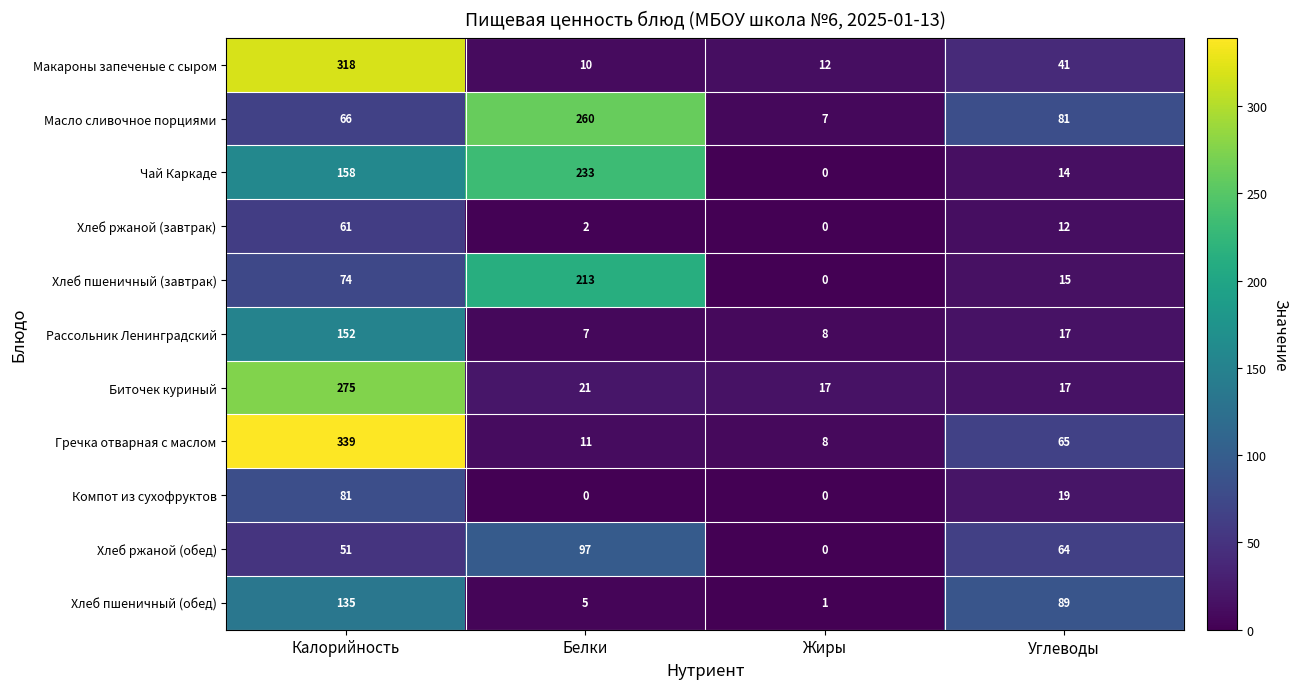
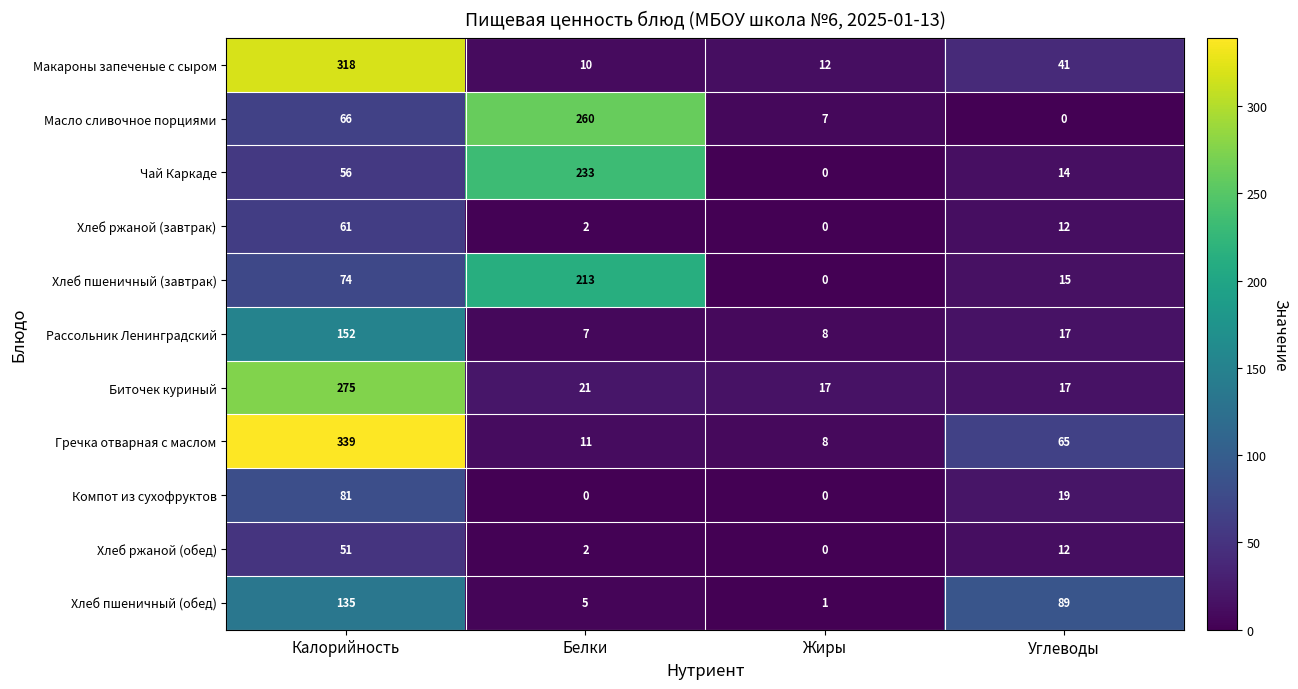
Масло сливочное порциями, Углеводы: 81 -> 0
Чай Каркаде, Калорийность: 158 -> 56
Хлеб ржаной (обед), Белки: 97 -> 2
Хлеб ржаной (обед), Углеводы: 64 -> 12
